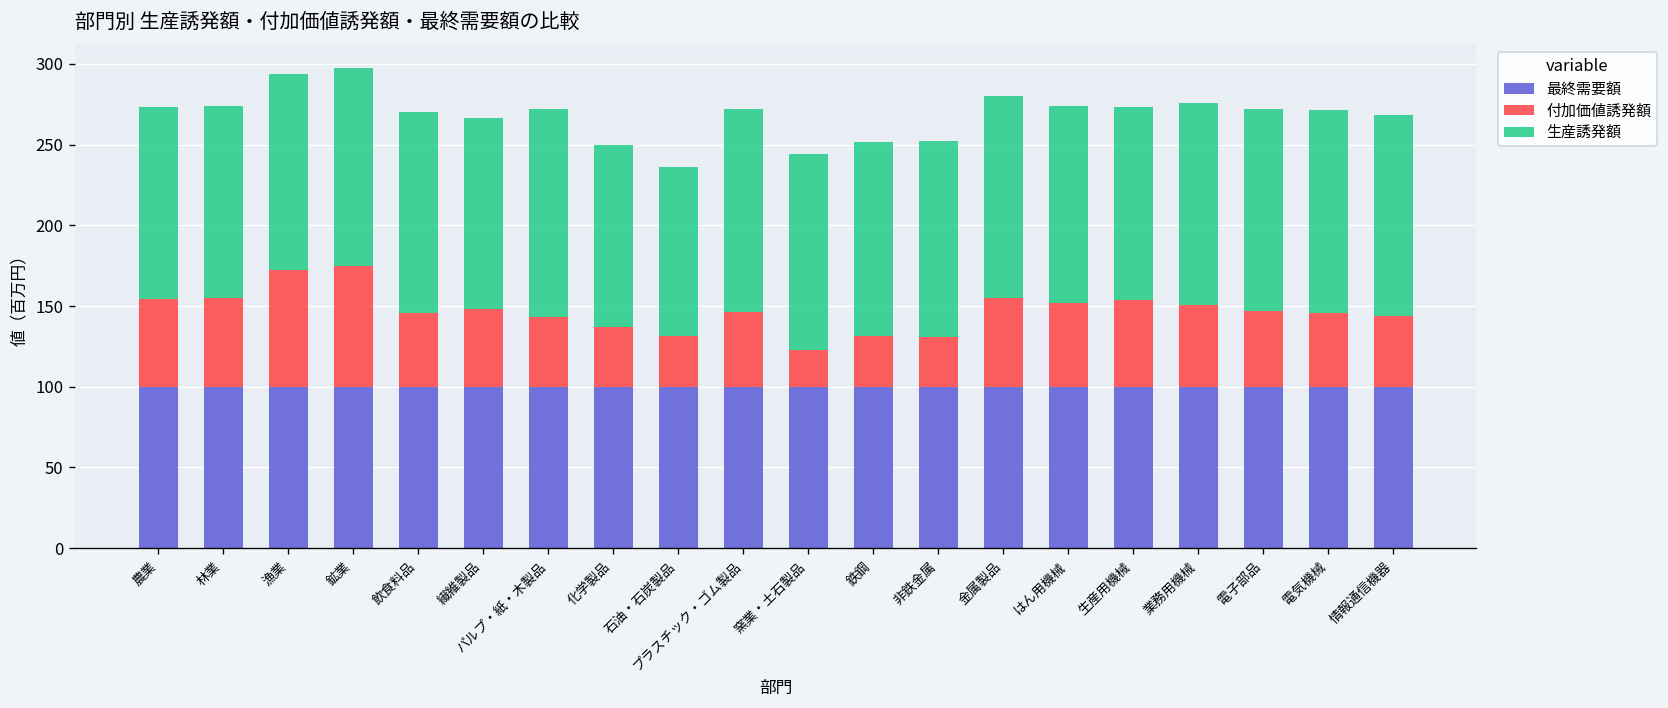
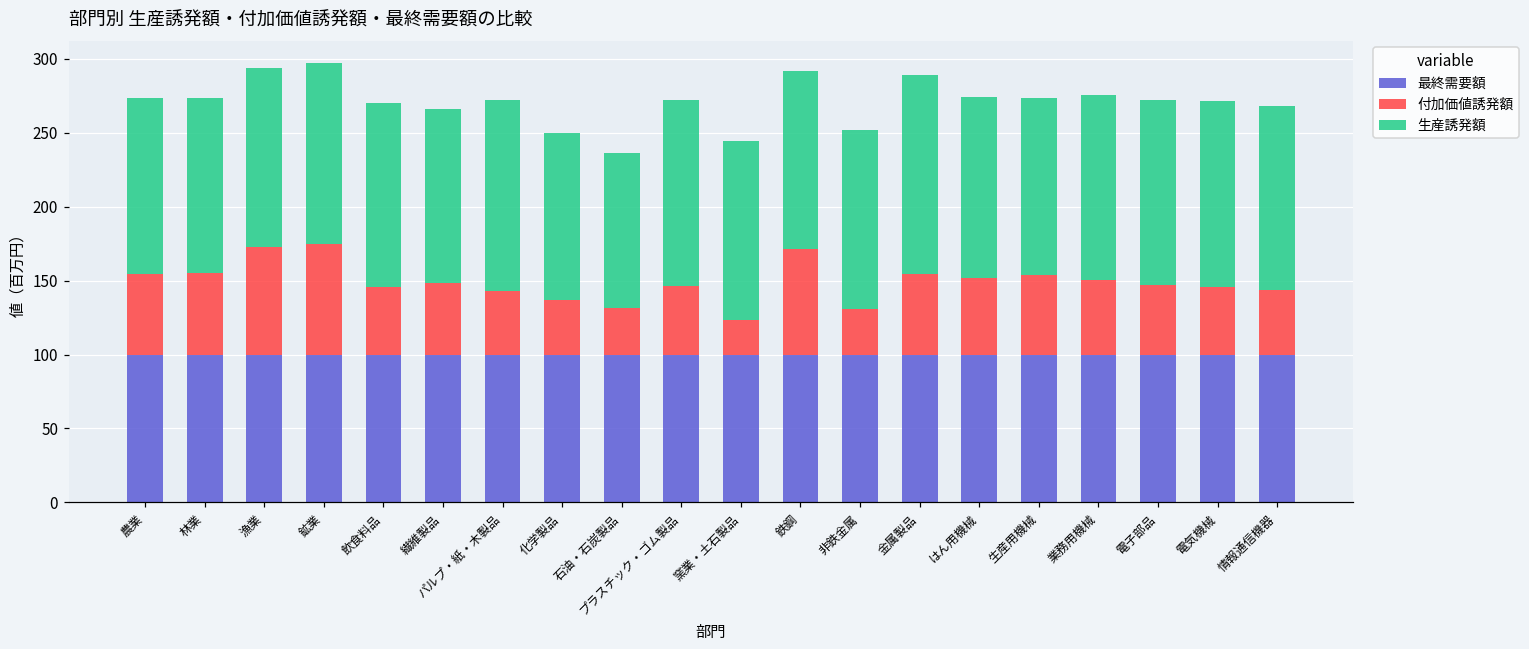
付加価値誘発額, 鉄鋼: 31 -> 71
生産誘発額, 金属製品: 125 -> 134
